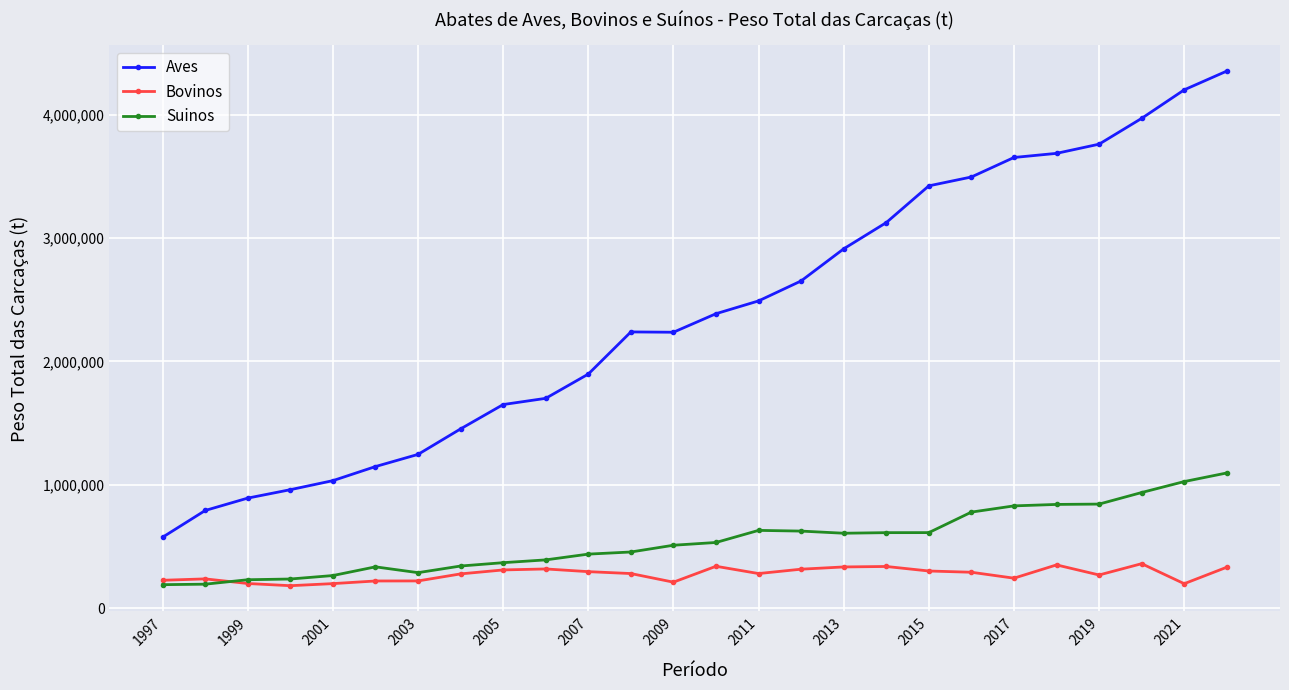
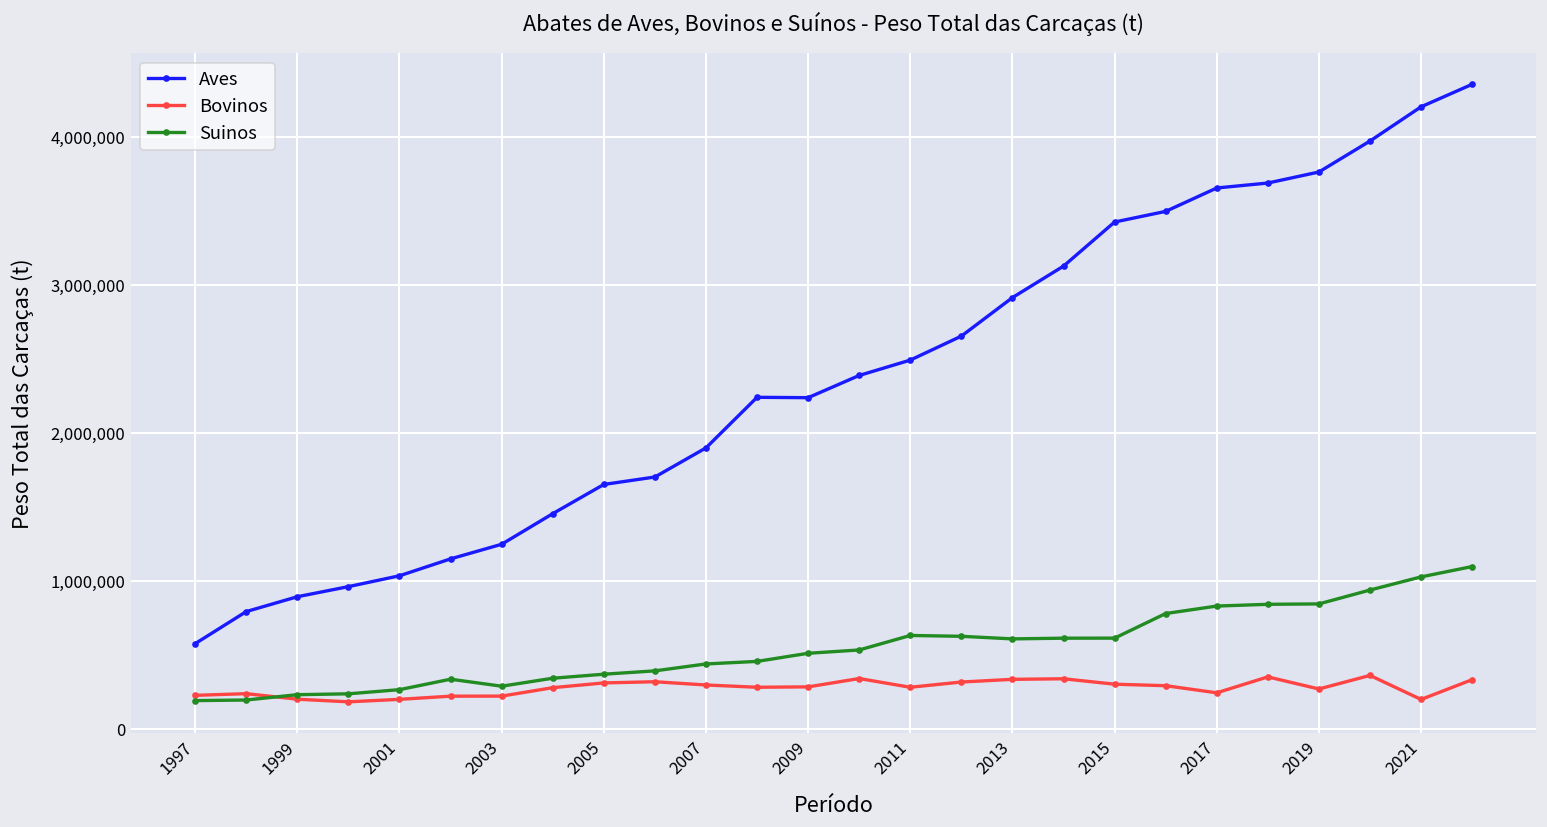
Bovinos, 2009: 210,000 -> 280,000
